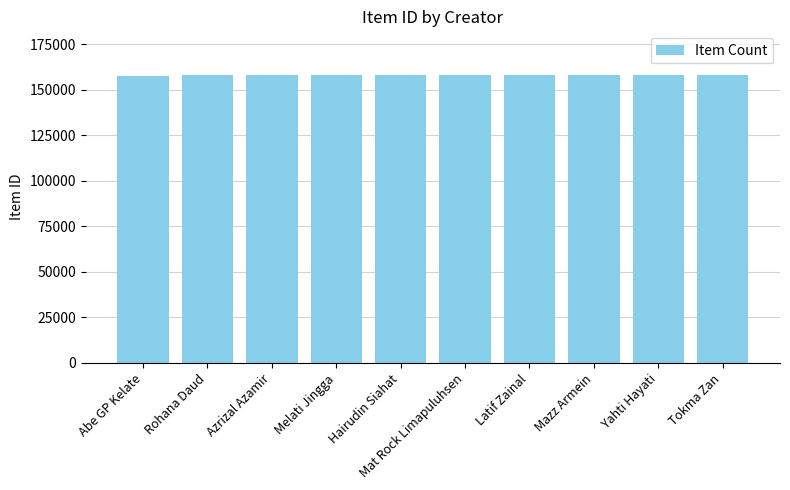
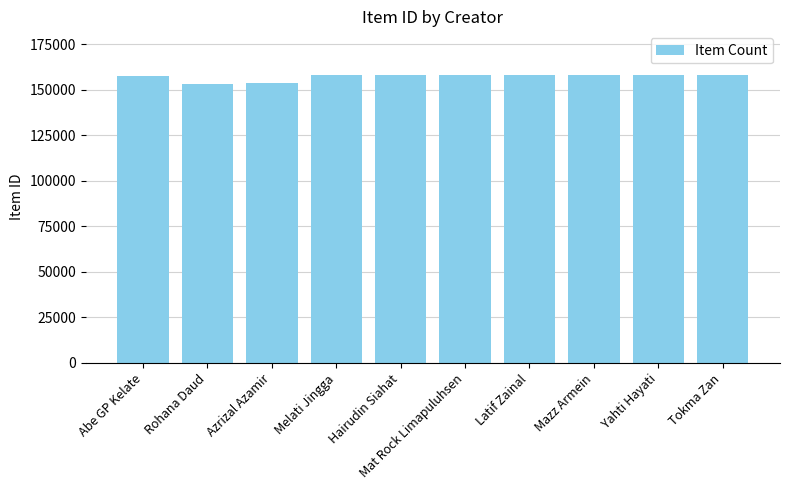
Rohana Daud: 158000 -> 153000
Azrizal Azamir: 158000 -> 154000
